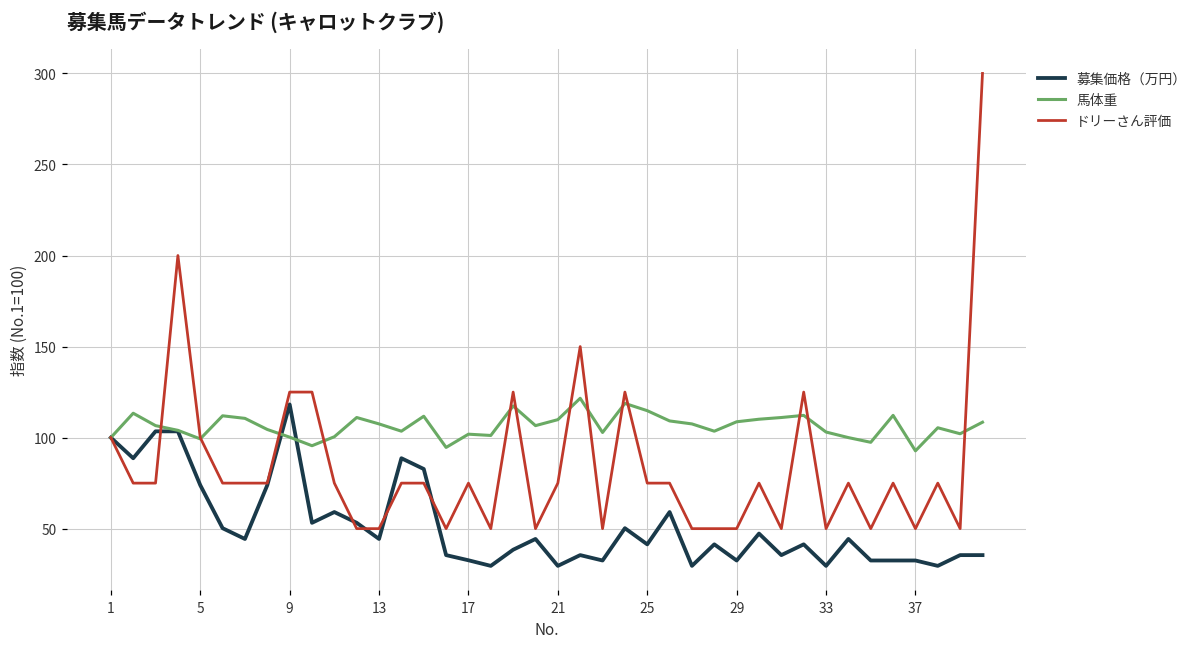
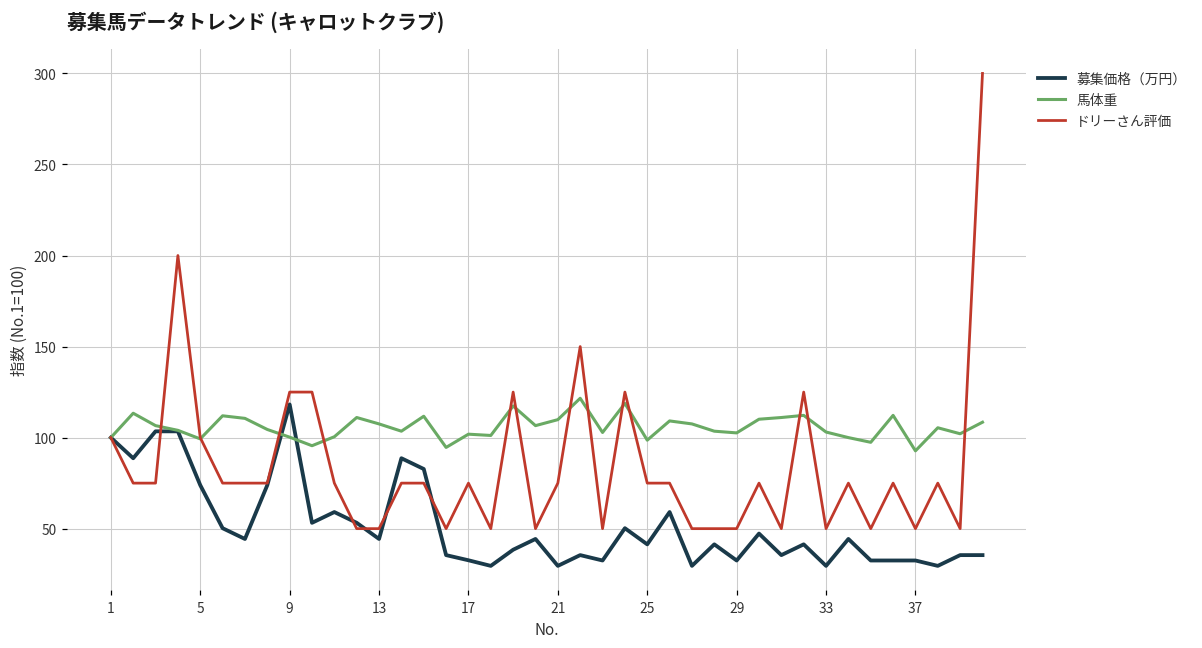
馬体重, 25: 115 -> 99
馬体重, 29: 109 -> 103
